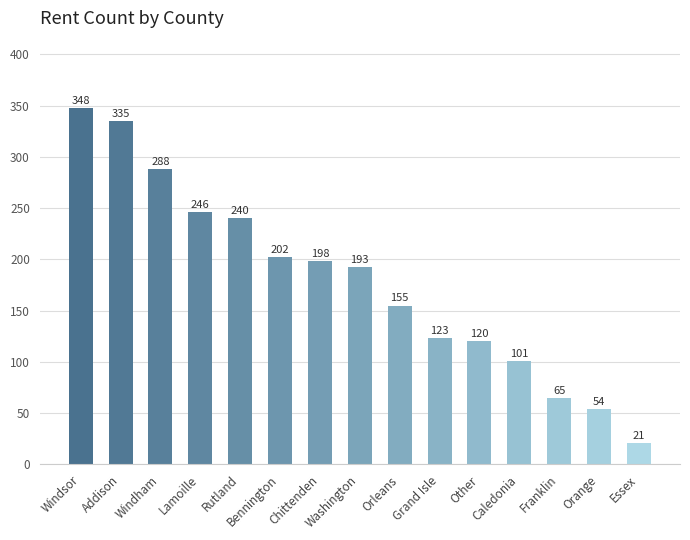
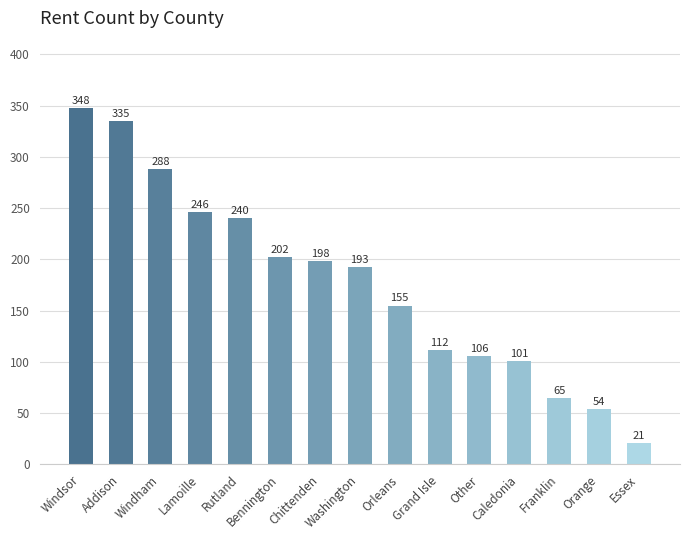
Grand Isle: 123 -> 112
Other: 120 -> 106
